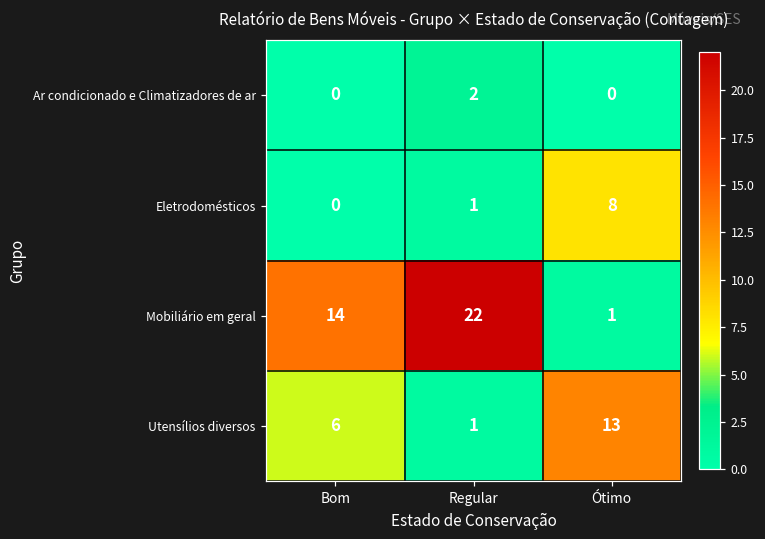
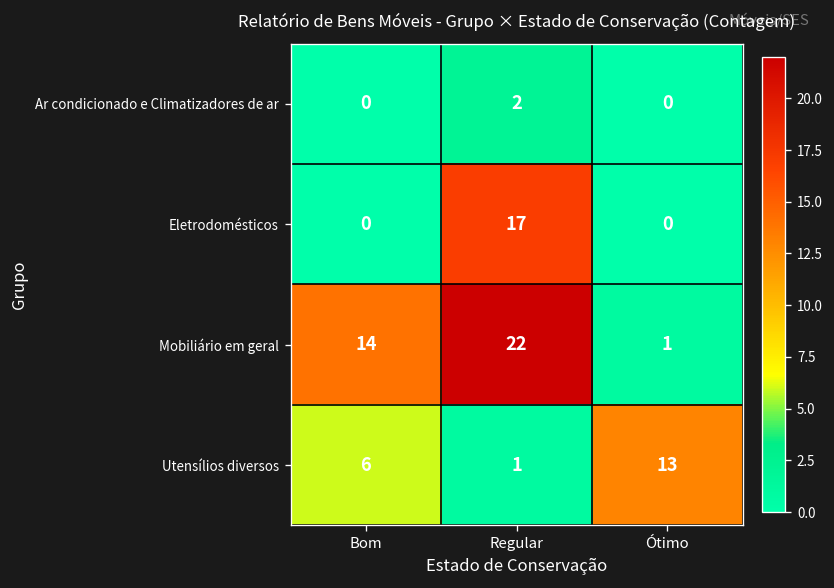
Eletrodomésticos, Regular: 1 -> 17
Eletrodomésticos, Ótimo: 8 -> 0
